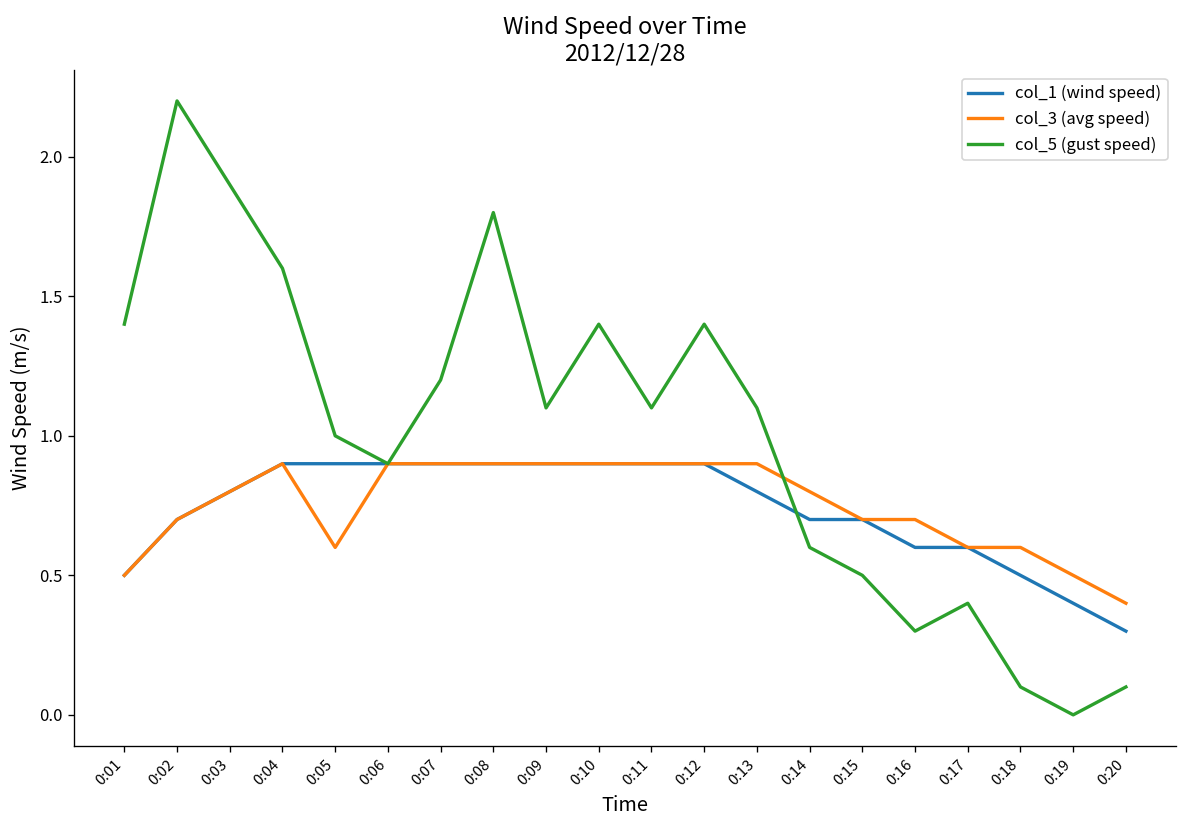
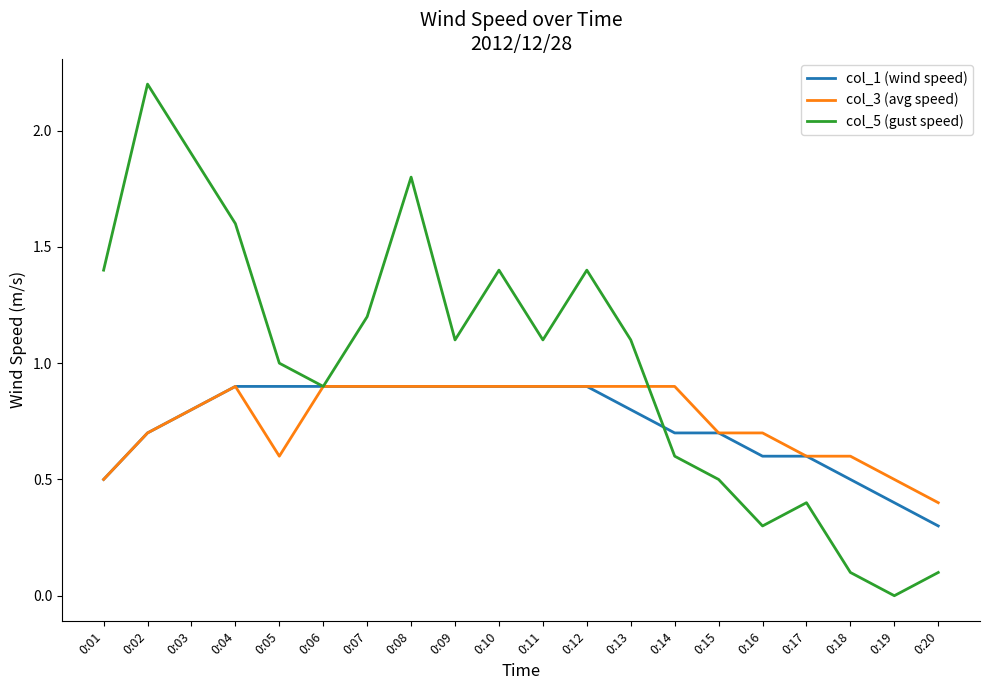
col_3 (avg speed), 0:14: 0.8 -> 0.9
